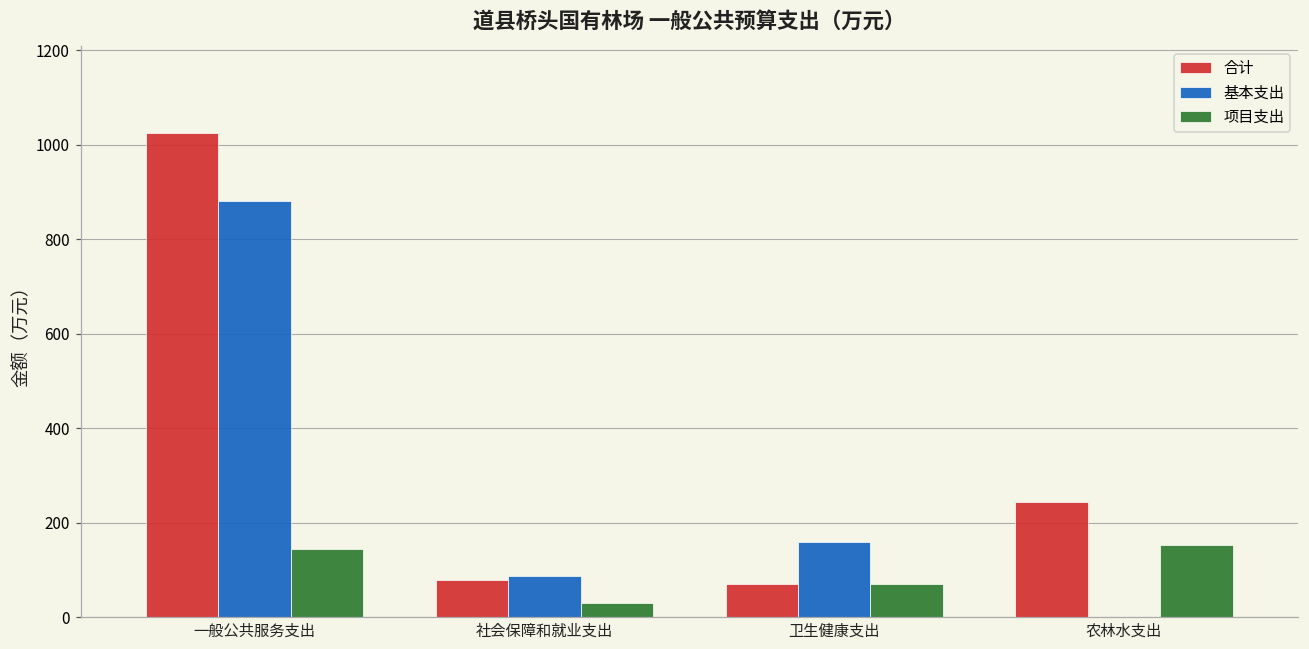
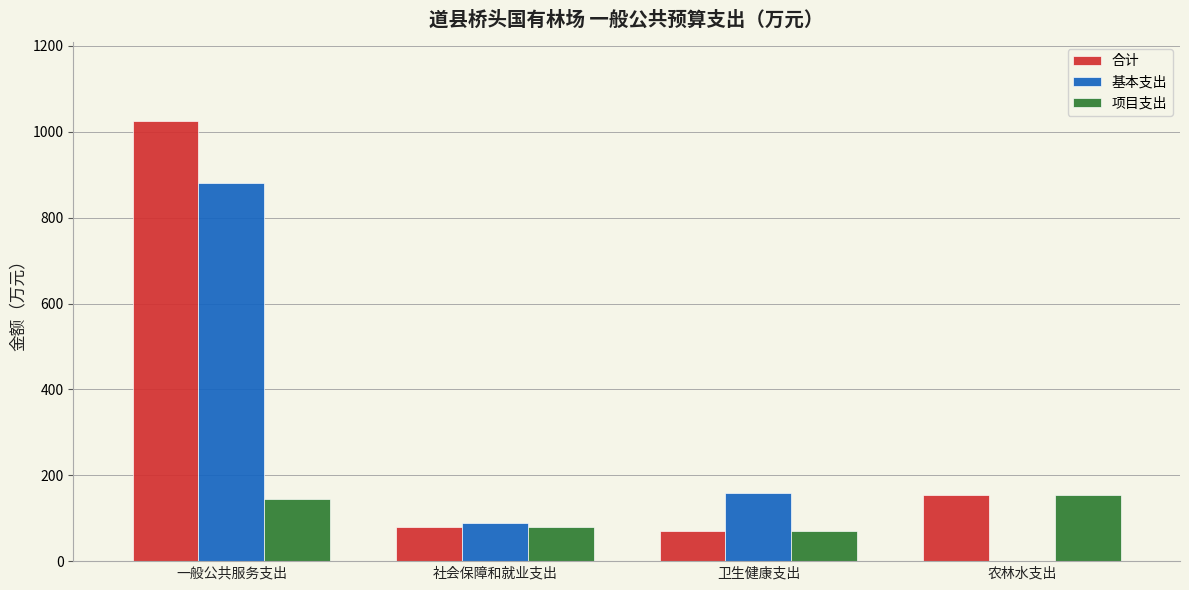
项目支出, 社会保障和就业支出: 30 -> 80
合计, 农林水支出: 240 -> 150
